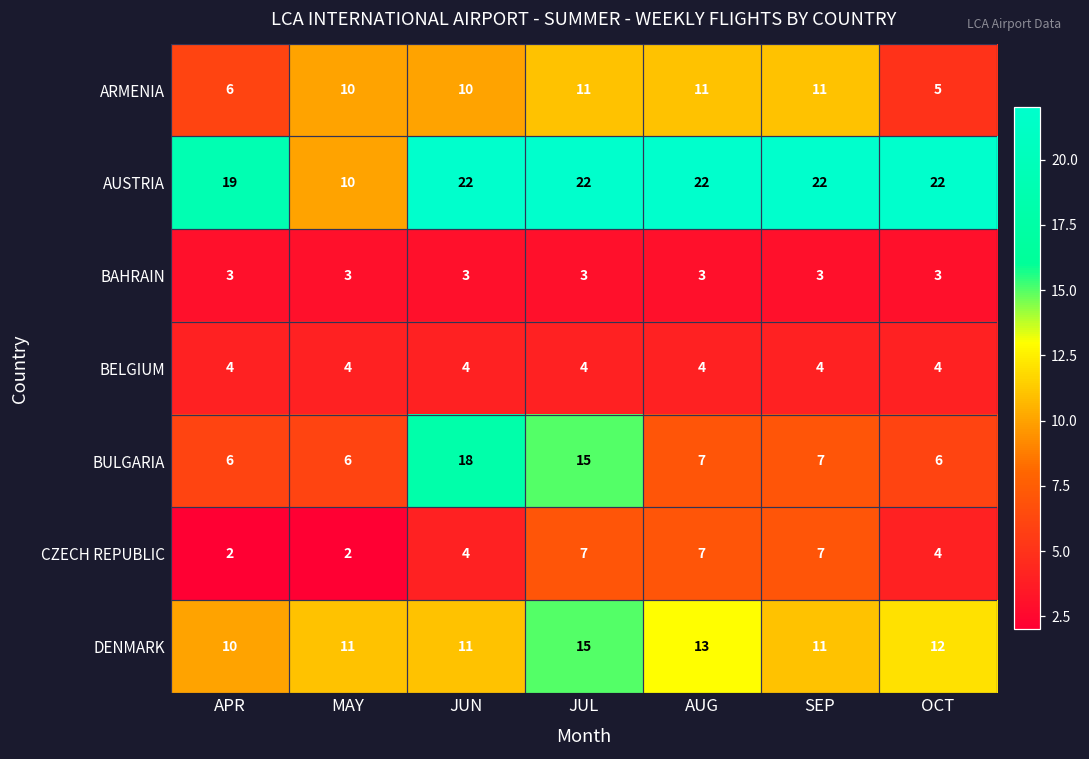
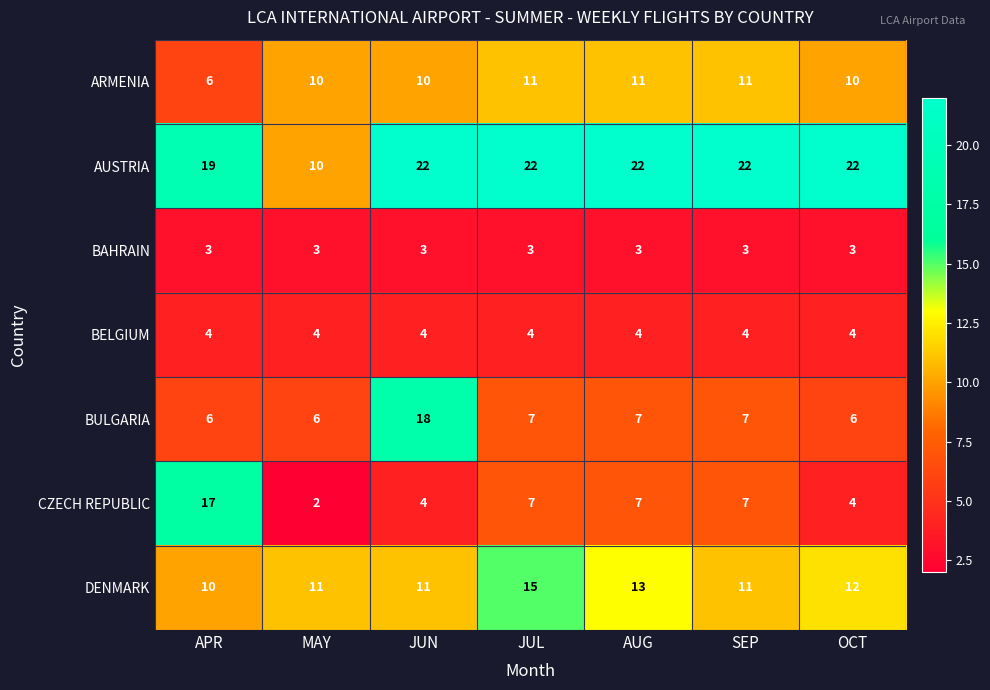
ARMENIA, OCT: 5 -> 10
BULGARIA, JUL: 15 -> 7
CZECH REPUBLIC, APR: 2 -> 17
